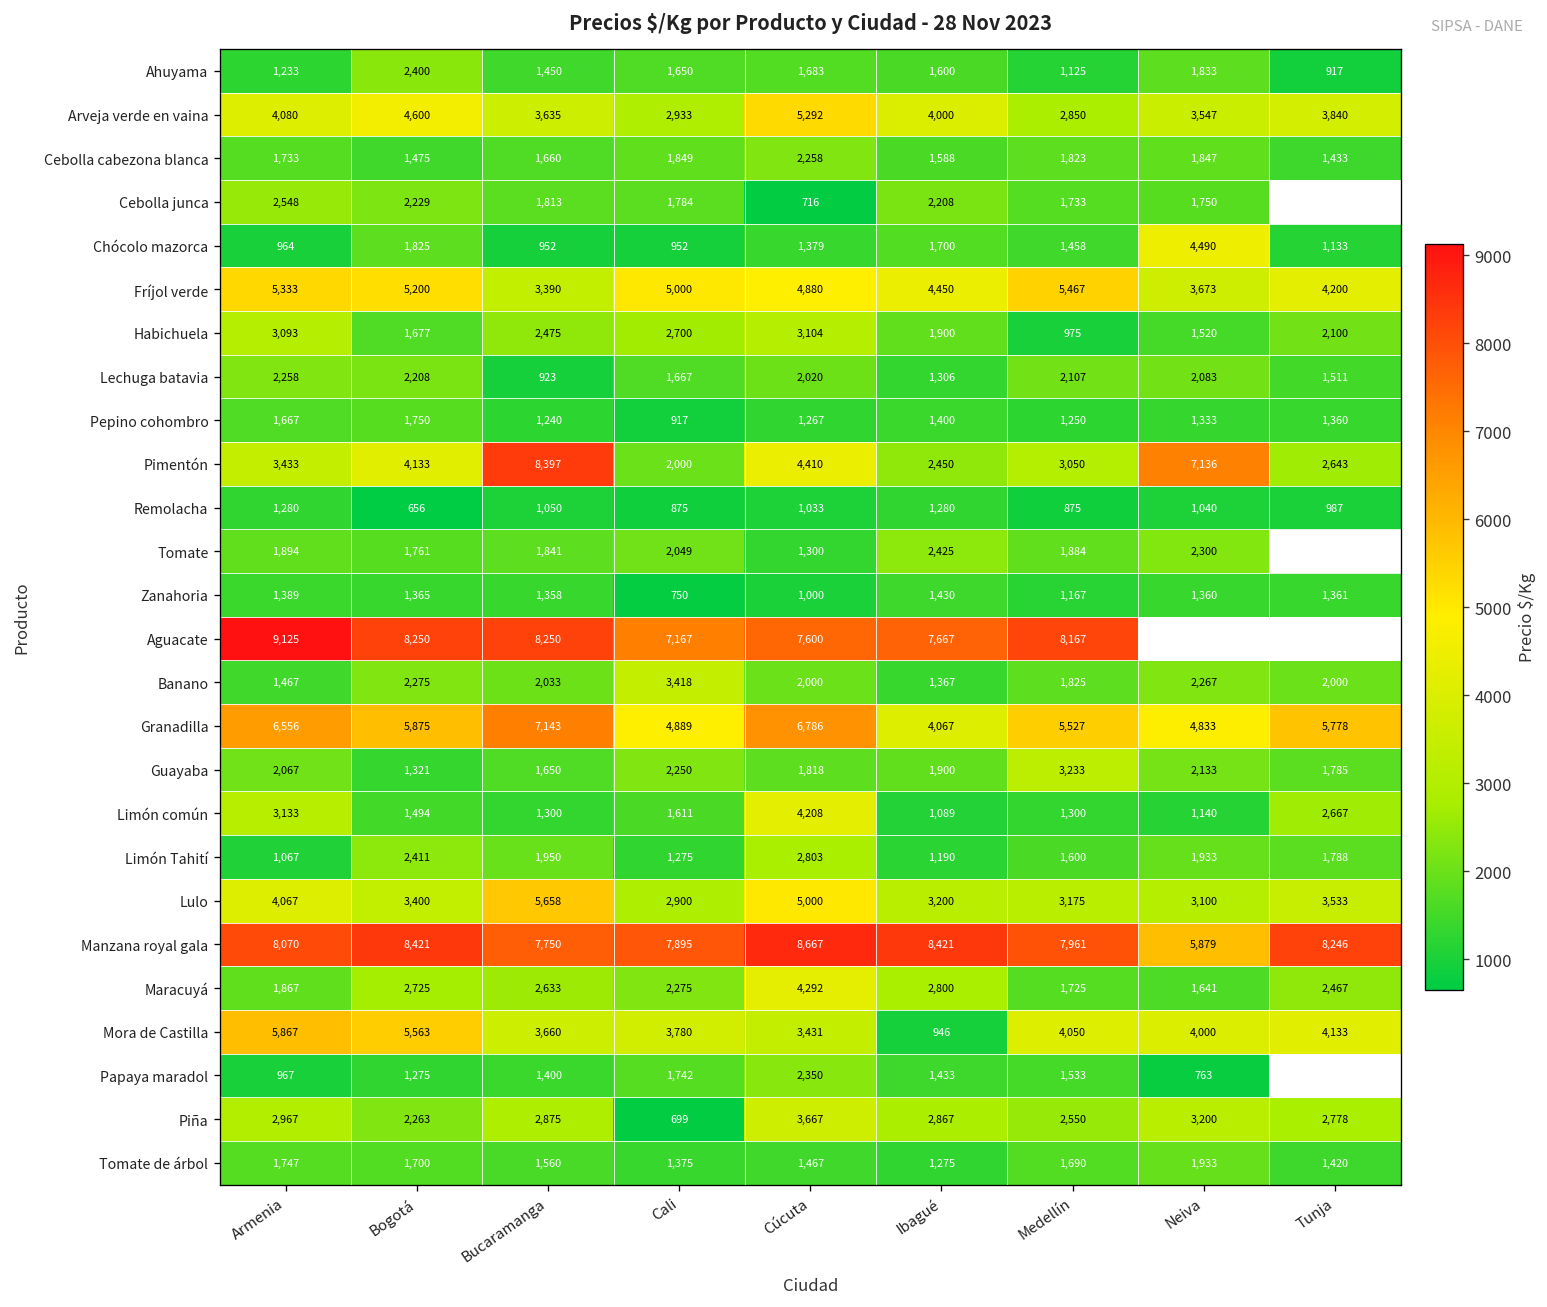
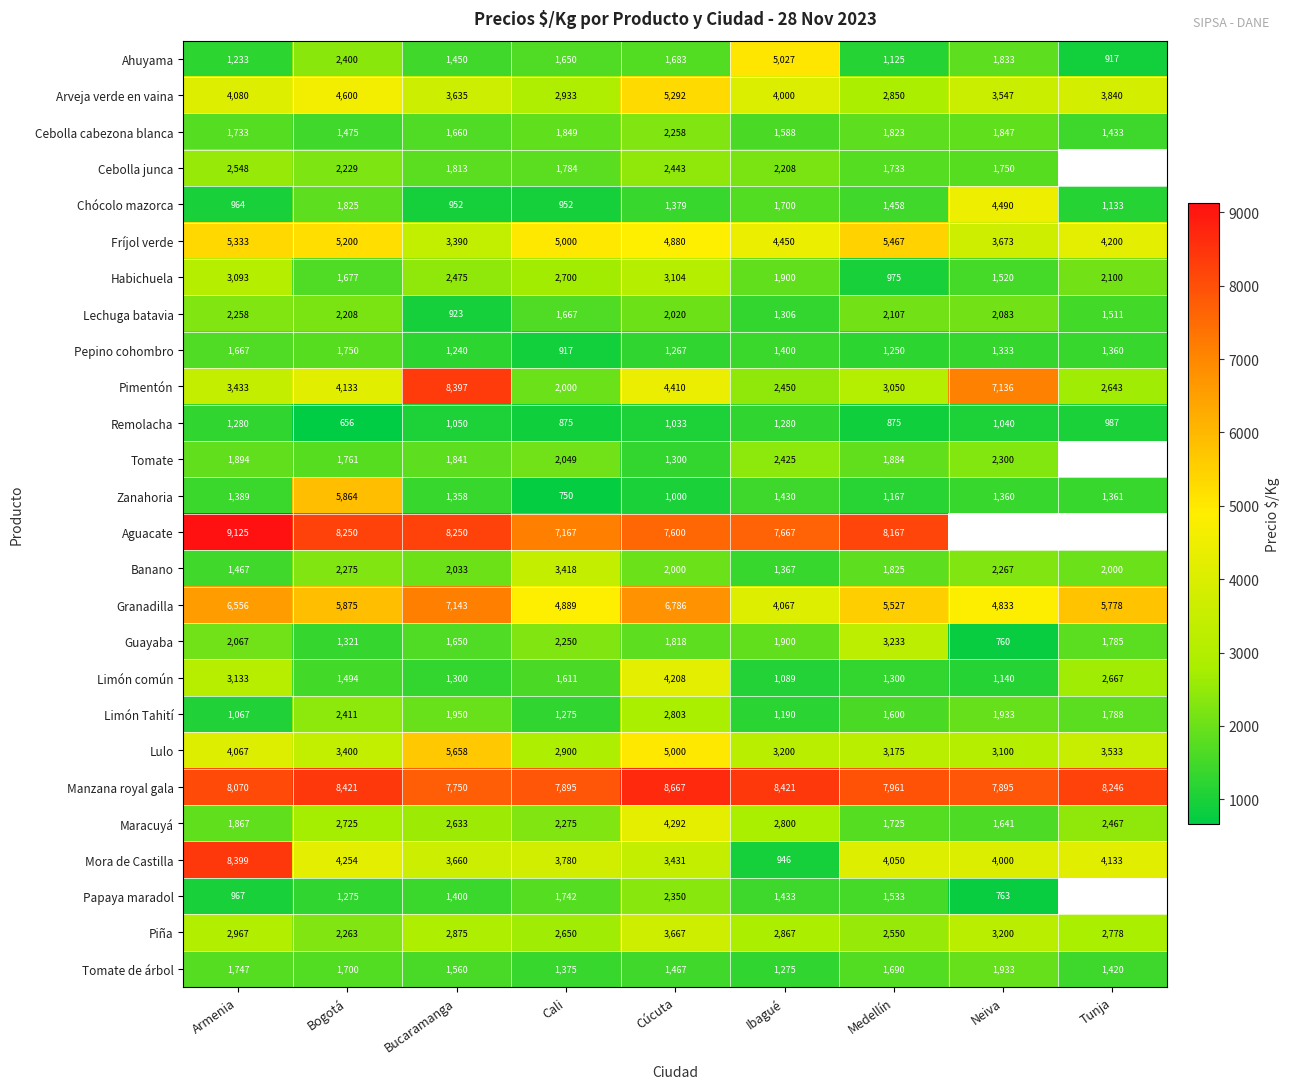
Ahuyama, Ibagué: 1,600 -> 5,027
Cebolla junca, Cúcuta: 716 -> 2,443
Zanahoria, Bogotá: 1,365 -> 5,864
Guayaba, Neiva: 2,133 -> 760
Manzana royal gala, Neiva: 5,879 -> 7,895
Mora de Castilla, Armenia: 5,867 -> 8,399
Mora de Castilla, Bogotá: 5,563 -> 4,254
Piña, Cali: 699 -> 2,650
